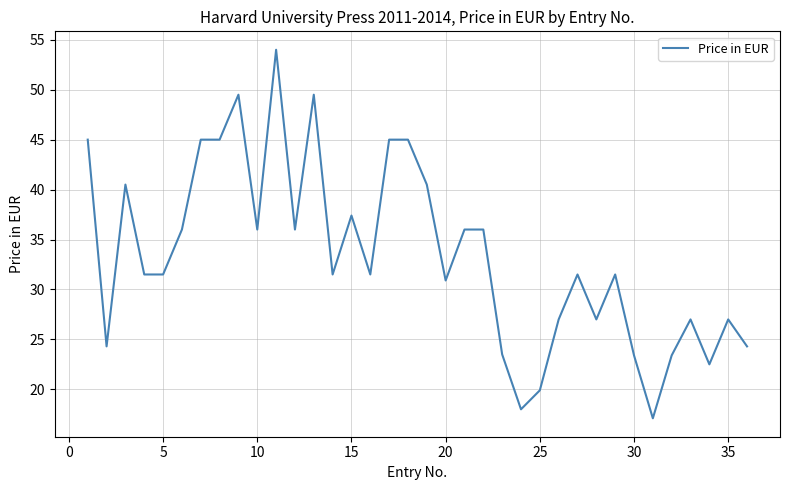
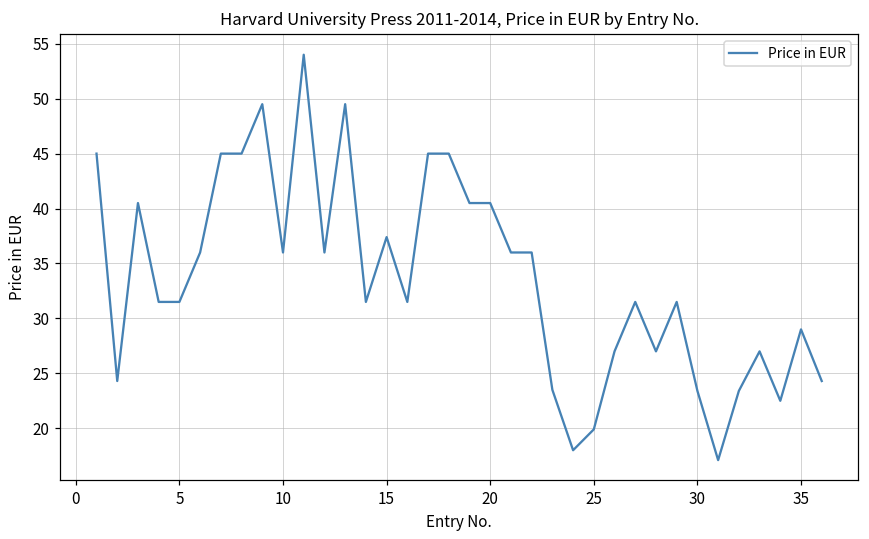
20: 31 -> 41
35: 27 -> 29
